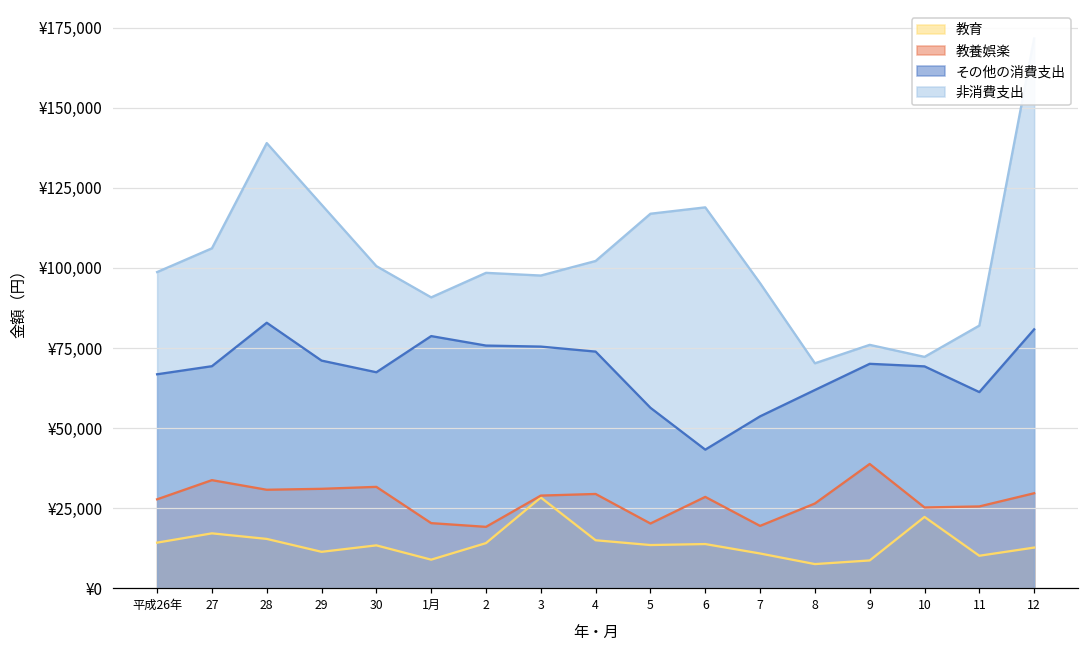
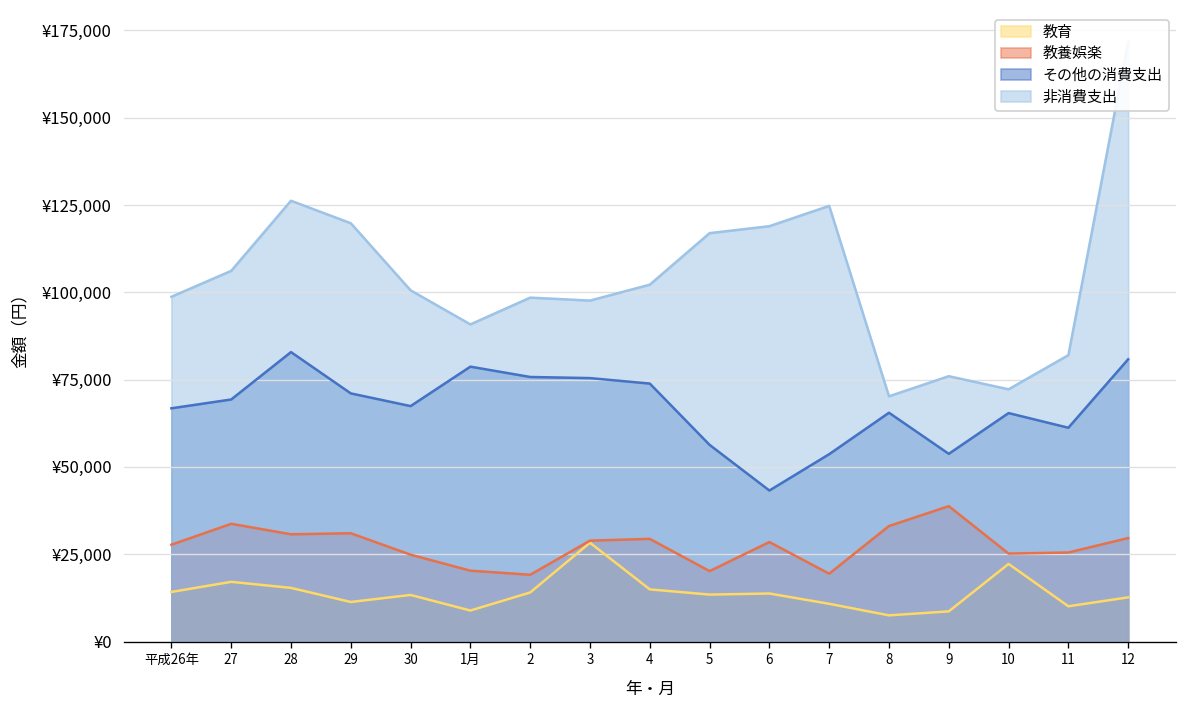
非消費支出, 28: ¥139,000 -> ¥126,000
教養娯楽, 30: ¥32,000 -> ¥25,000
非消費支出, 7: ¥95,000 -> ¥125,000
教養娯楽, 8: ¥26,000 -> ¥33,000
その他の消費支出, 8: ¥62,000 -> ¥66,000
その他の消費支出, 9: ¥70,000 -> ¥54,000
その他の消費支出, 10: ¥69,000 -> ¥65,000
